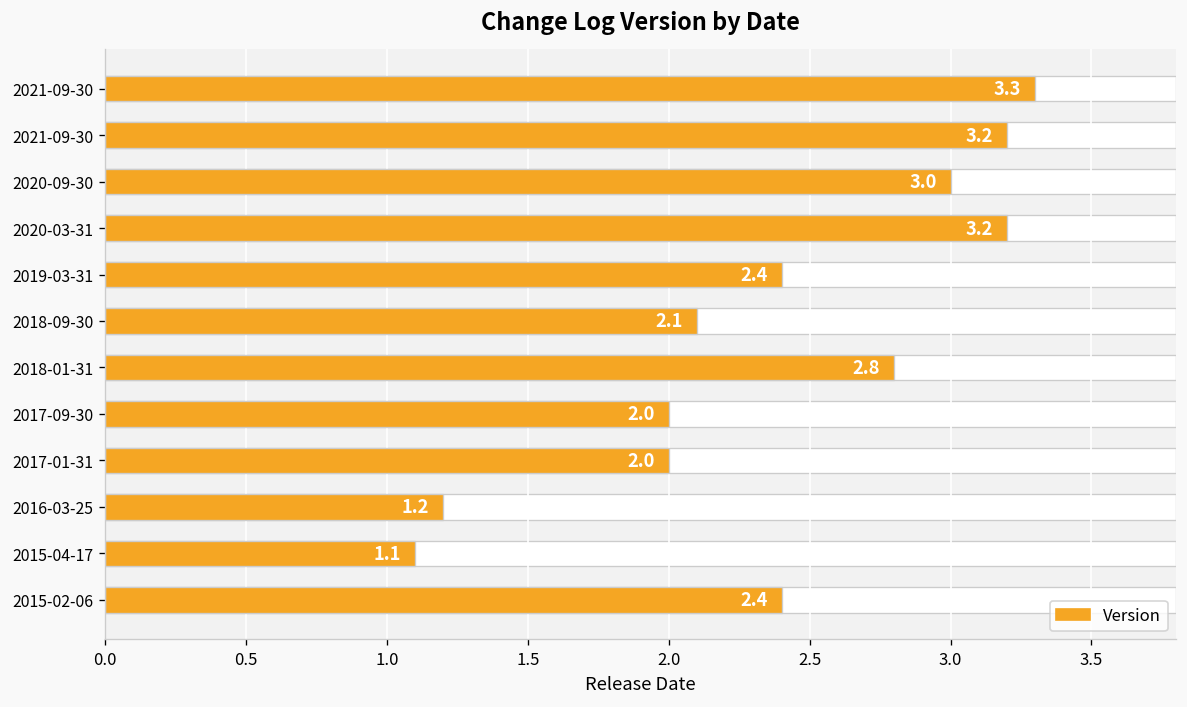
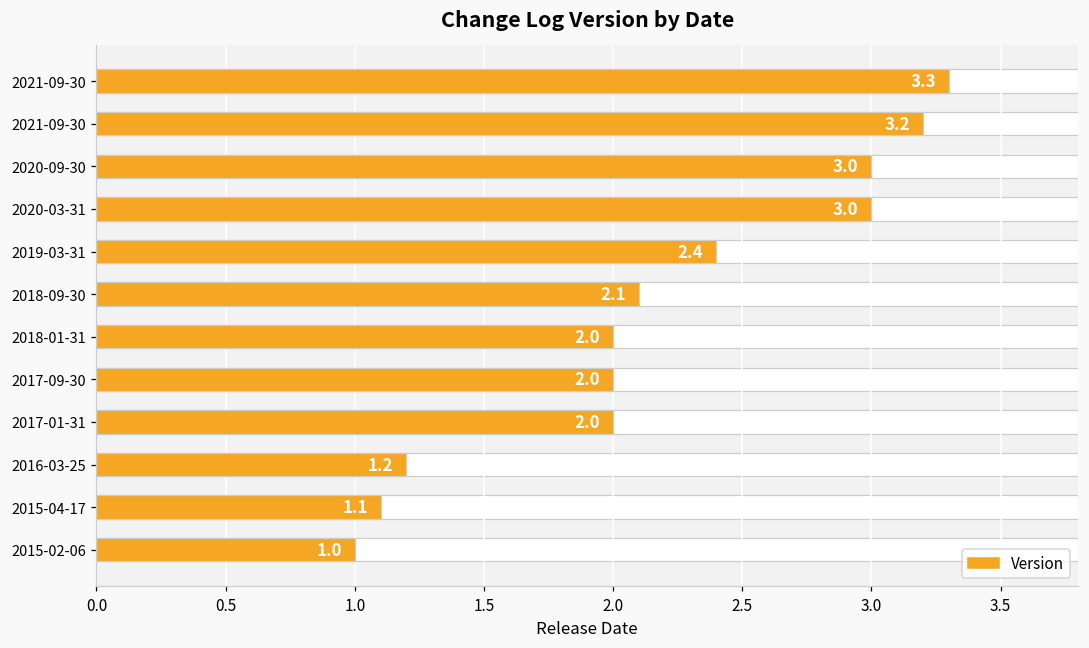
Version, 2020-03-31: 3.2 -> 3.0
Version, 2018-01-31: 2.8 -> 2.0
Version, 2015-02-06: 2.4 -> 1.0
